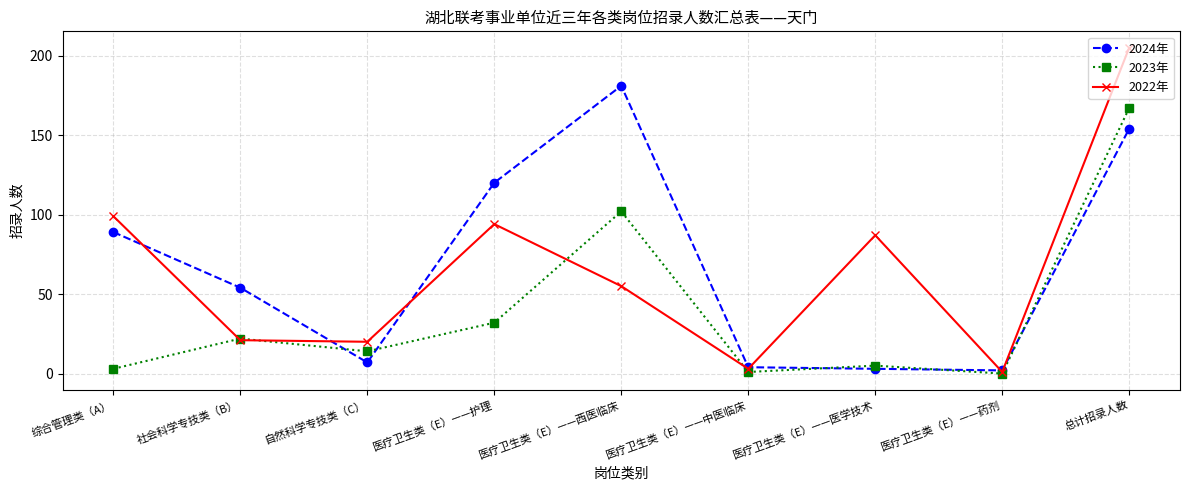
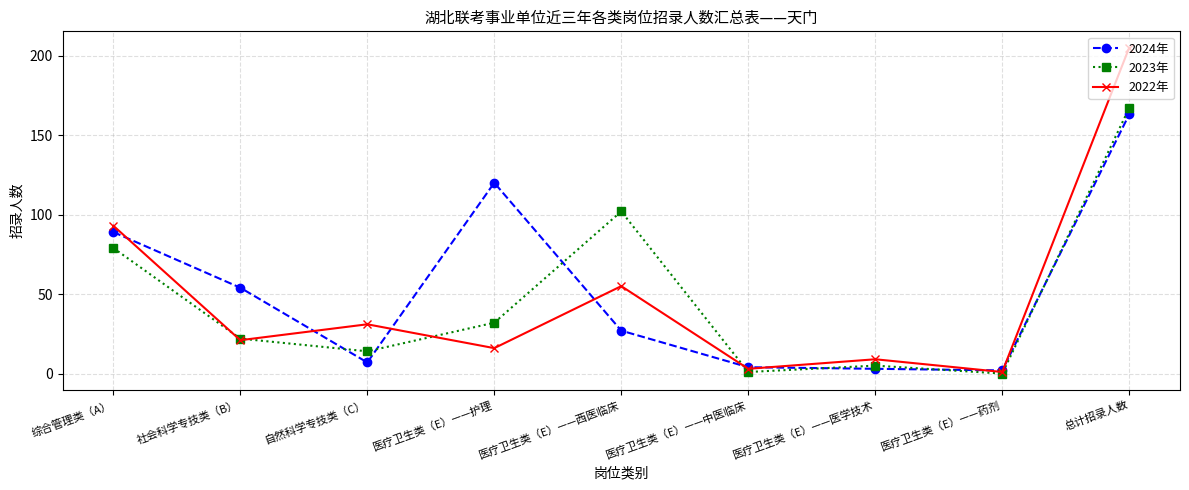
2023年, 综合管理类（A）: 3 -> 79
2022年, 综合管理类（A）: 99 -> 93
2022年, 自然科学专技类（C）: 20 -> 31
2022年, 医疗卫生类（E）——护理: 94 -> 16
2024年, 医疗卫生类（E）——西医临床: 181 -> 27
2022年, 医疗卫生类（E）——医学技术: 87 -> 9
2024年, 总计招录人数: 154 -> 163
